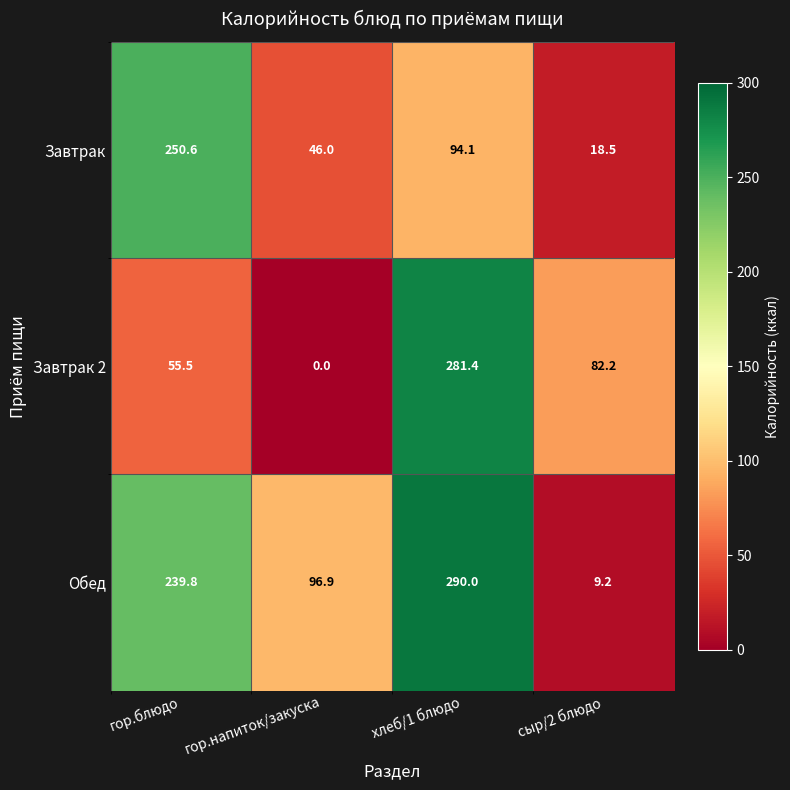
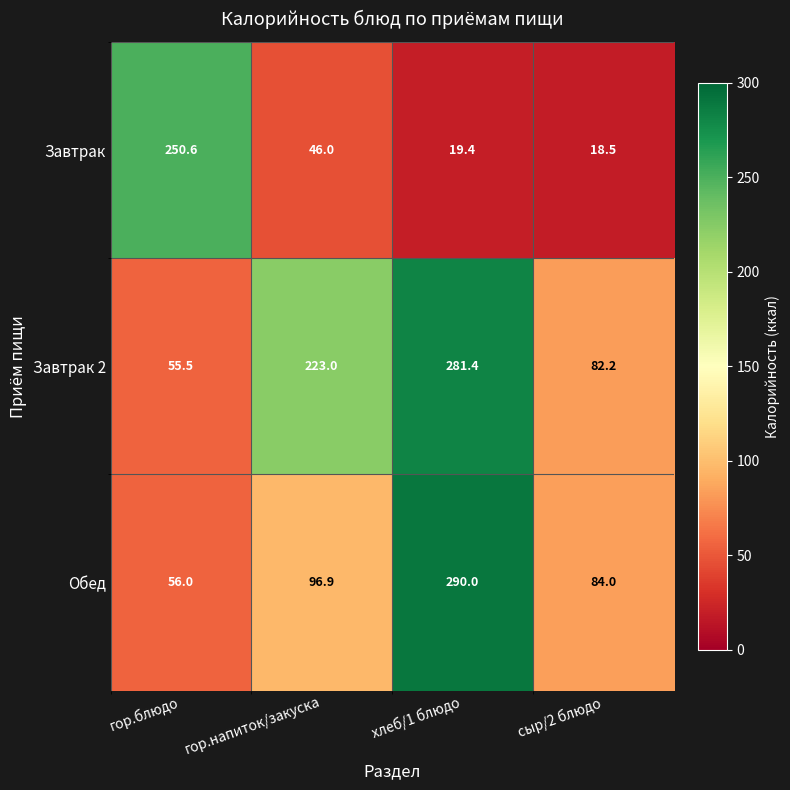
Завтрак, хлеб/1 блюдо: 94.1 -> 19.4
Завтрак 2, гор.напиток/закуска: 0.0 -> 223.0
Обед, гор.блюдо: 239.8 -> 56.0
Обед, сыр/2 блюдо: 9.2 -> 84.0
